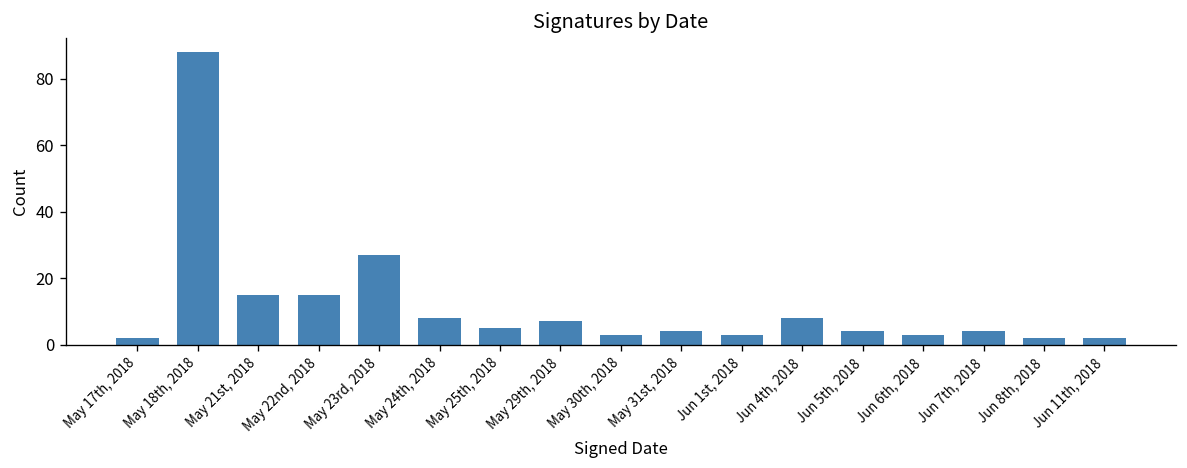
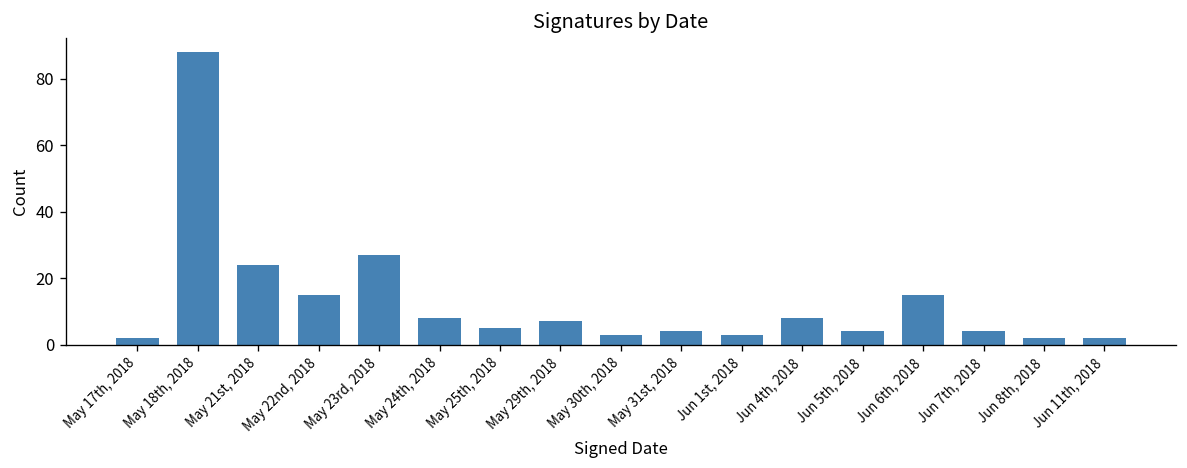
May 21st, 2018: 15 -> 24
Jun 6th, 2018: 3 -> 15
